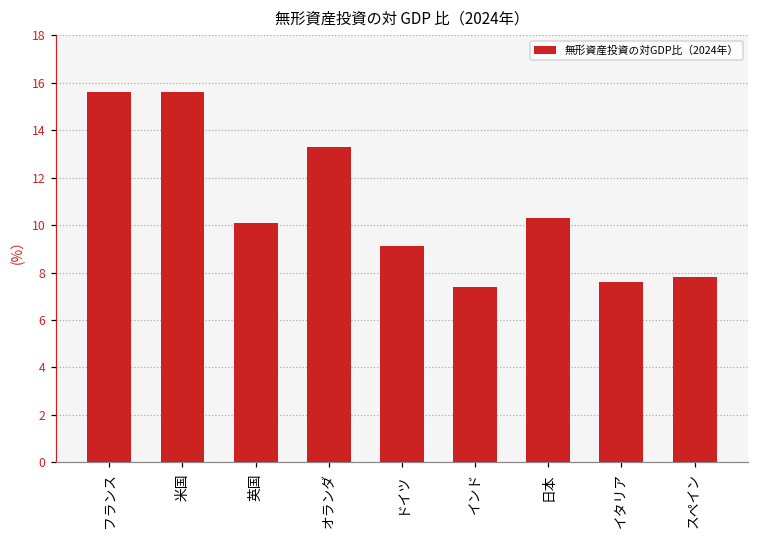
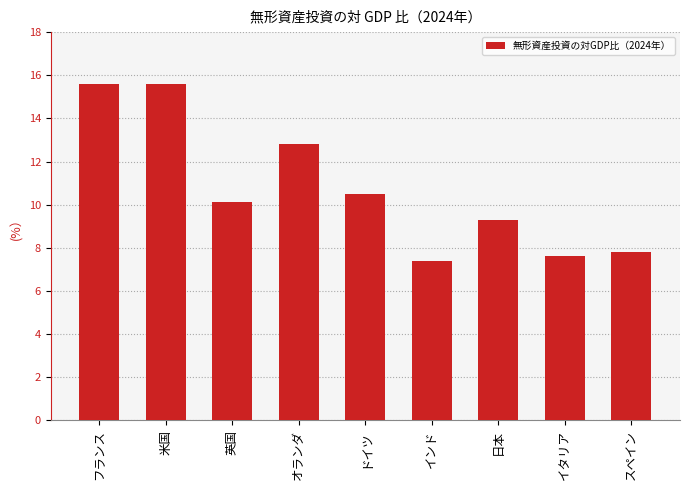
オランダ: 13.3 -> 12.8
ドイツ: 9.1 -> 10.5
日本: 10.3 -> 9.3
